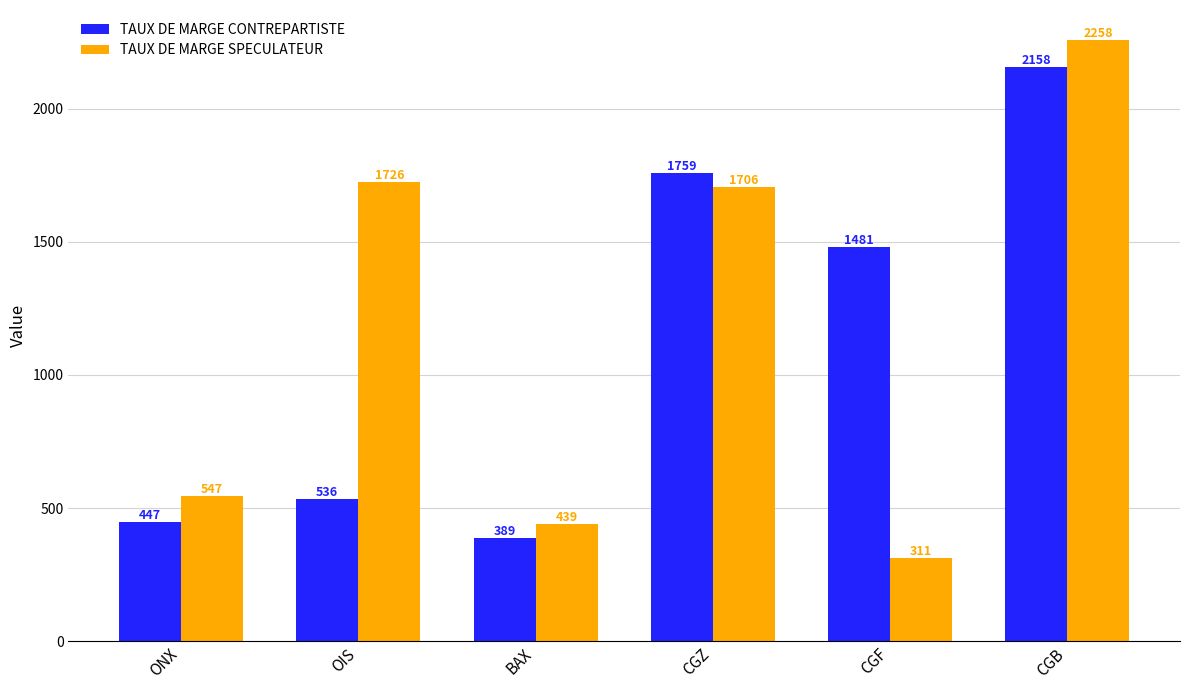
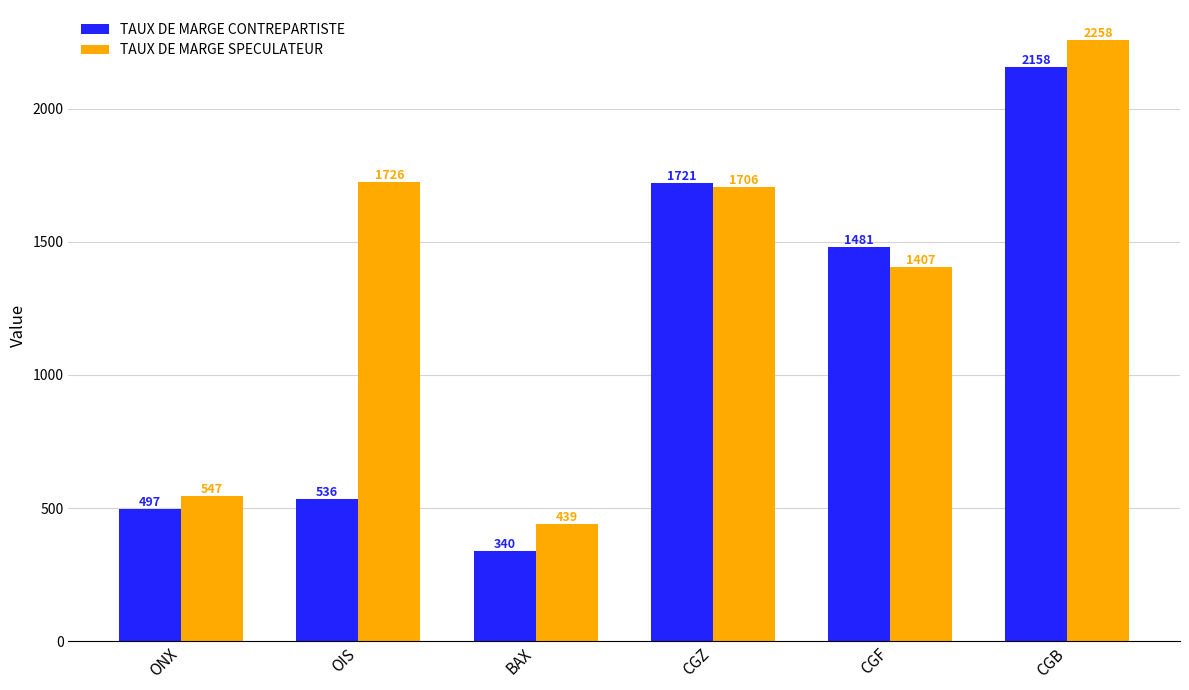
TAUX DE MARGE CONTREPARTISTE, ONX: 447 -> 497
TAUX DE MARGE CONTREPARTISTE, BAX: 389 -> 340
TAUX DE MARGE CONTREPARTISTE, CGZ: 1759 -> 1721
TAUX DE MARGE SPECULATEUR, CGF: 311 -> 1407
